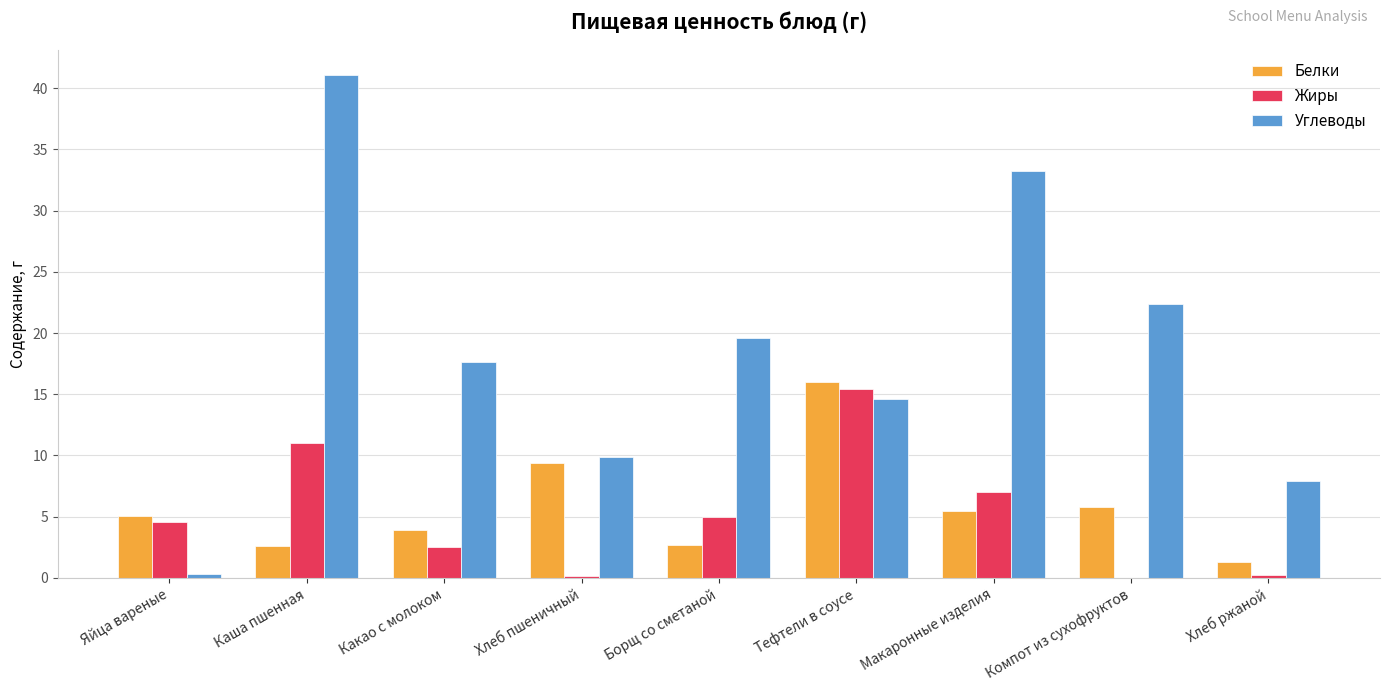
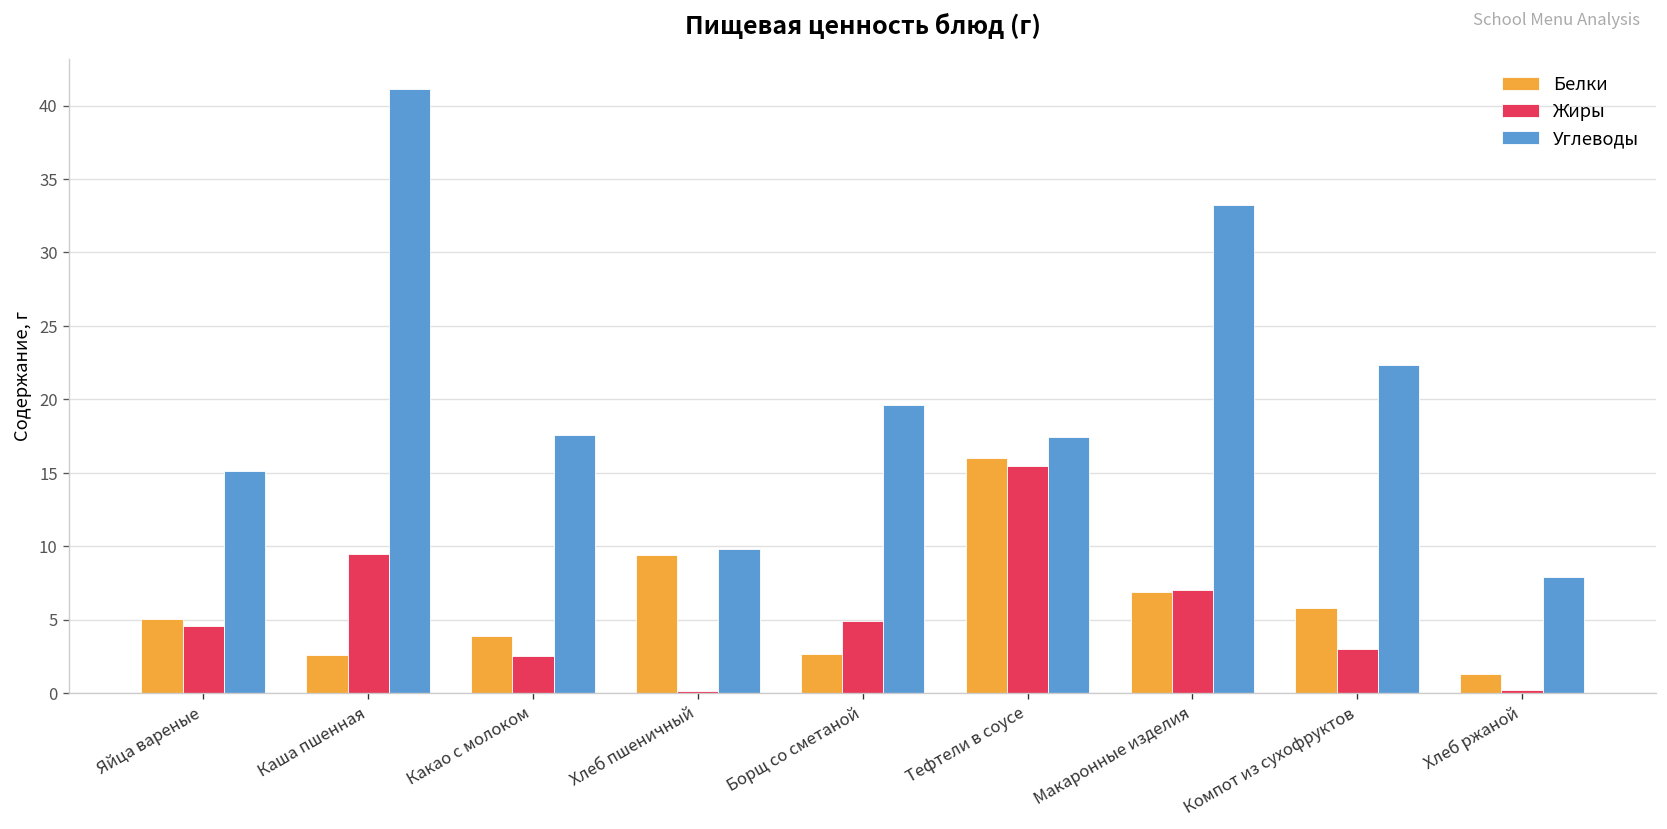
Углеводы, Яйца вареные: 0.3 -> 15.1
Жиры, Каша пшенная: 11.0 -> 9.5
Углеводы, Тефтели в соусе: 14.6 -> 17.4
Белки, Макаронные изделия: 5.5 -> 6.9
Жиры, Компот из сухофруктов: 0.0 -> 3.0
